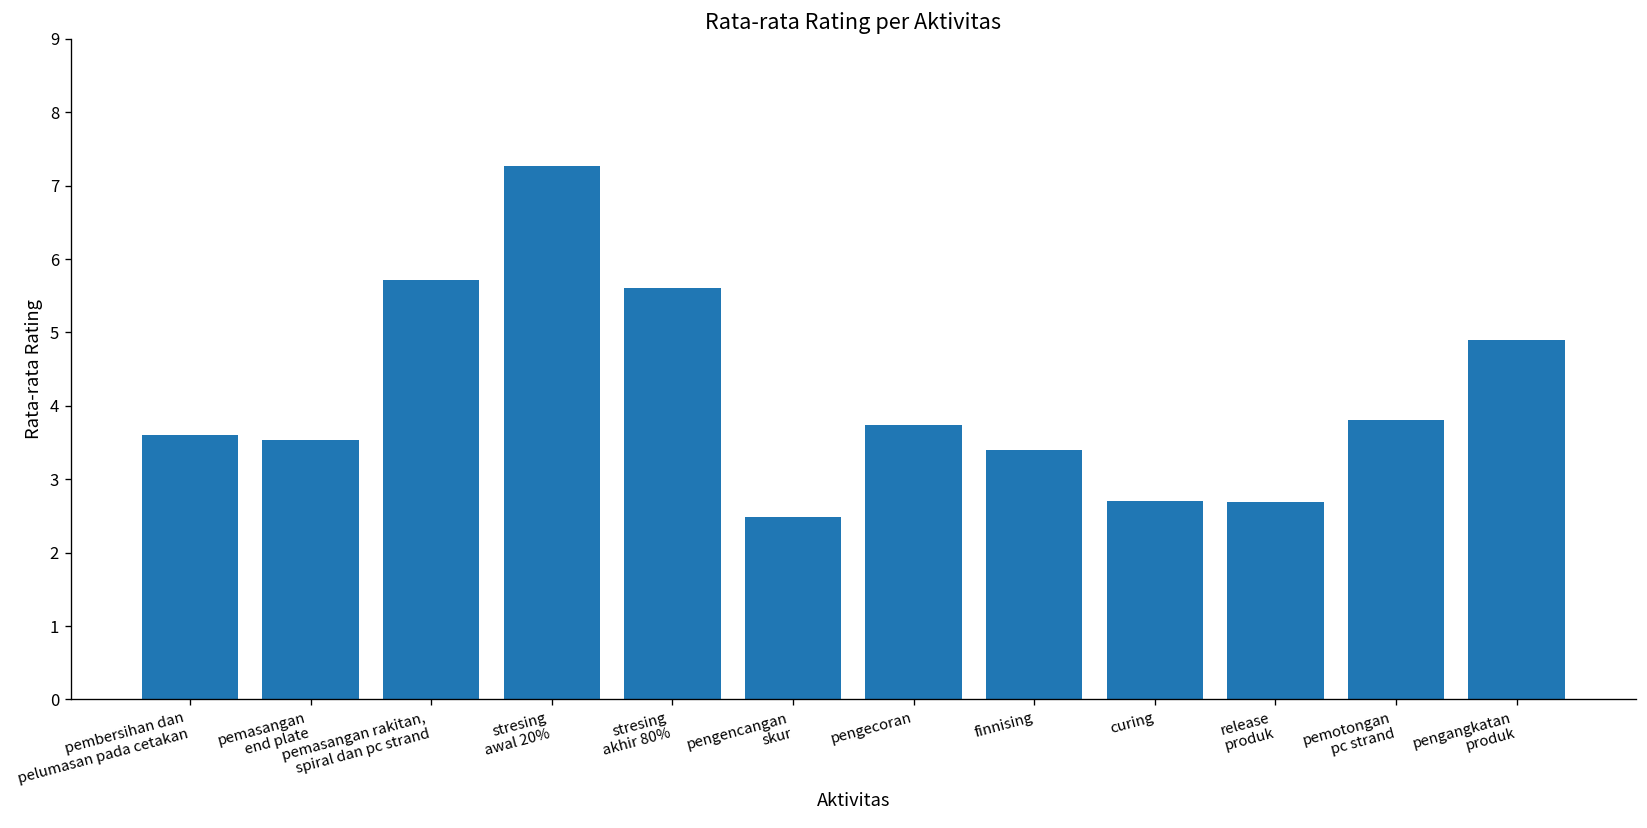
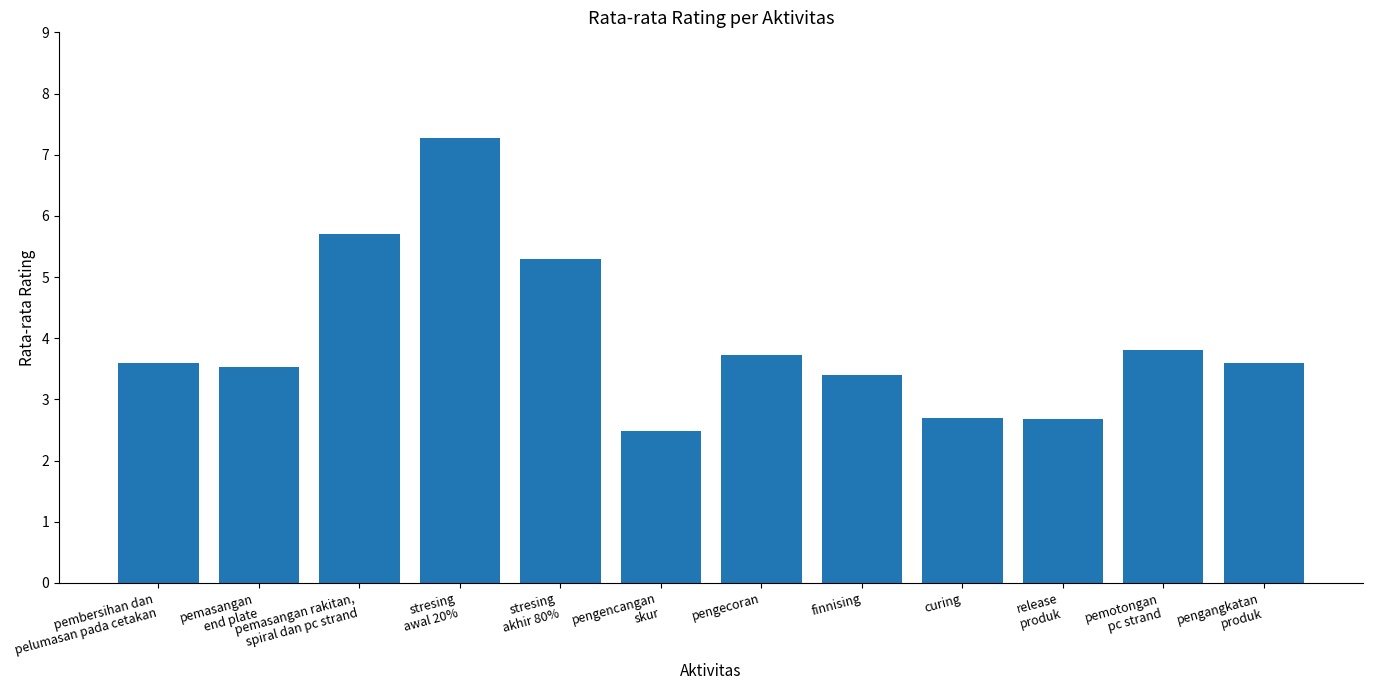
stresing akhir 80%: 5.6 -> 5.3
pengangkatan produk: 4.9 -> 3.6
